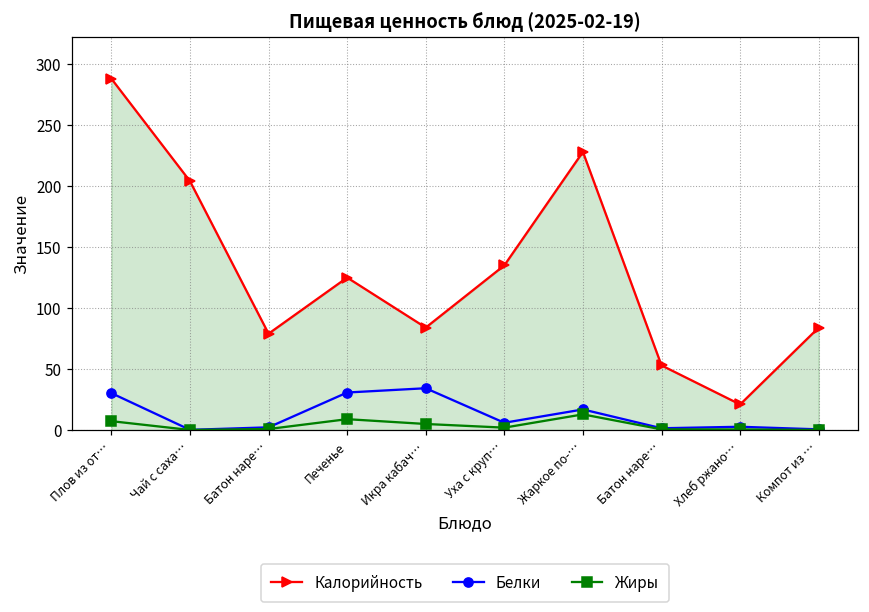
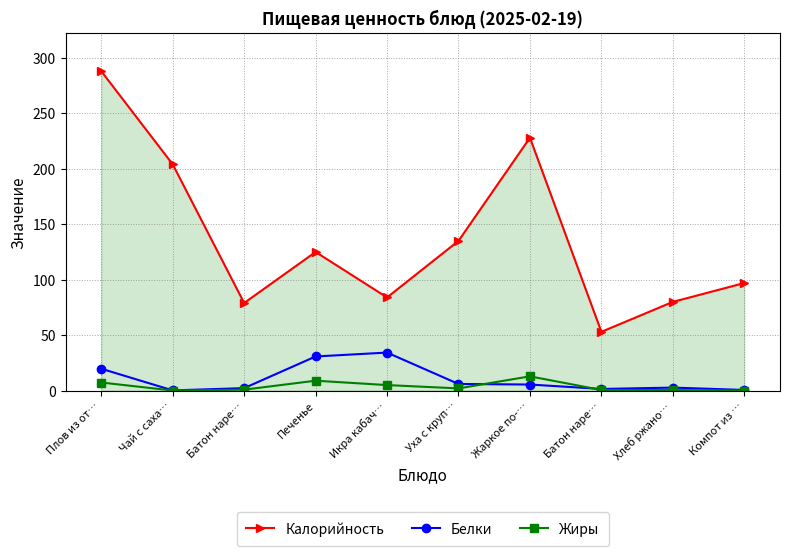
Белки, Плов из от…: 30 -> 20
Белки, Жаркое по-…: 17 -> 5
Калорийность, Хлеб ржано…: 21 -> 80
Калорийность, Компот из …: 84 -> 97
